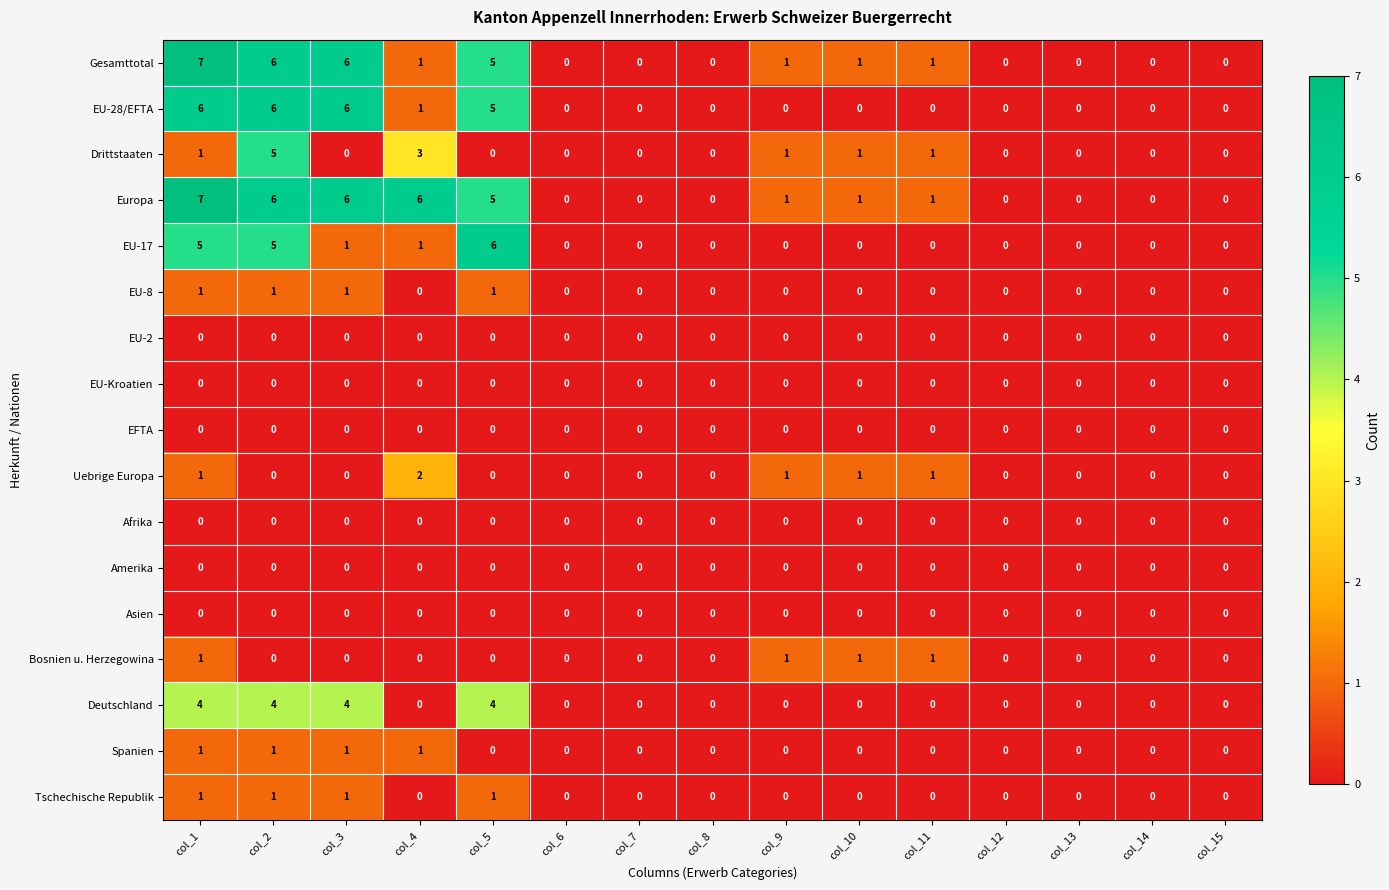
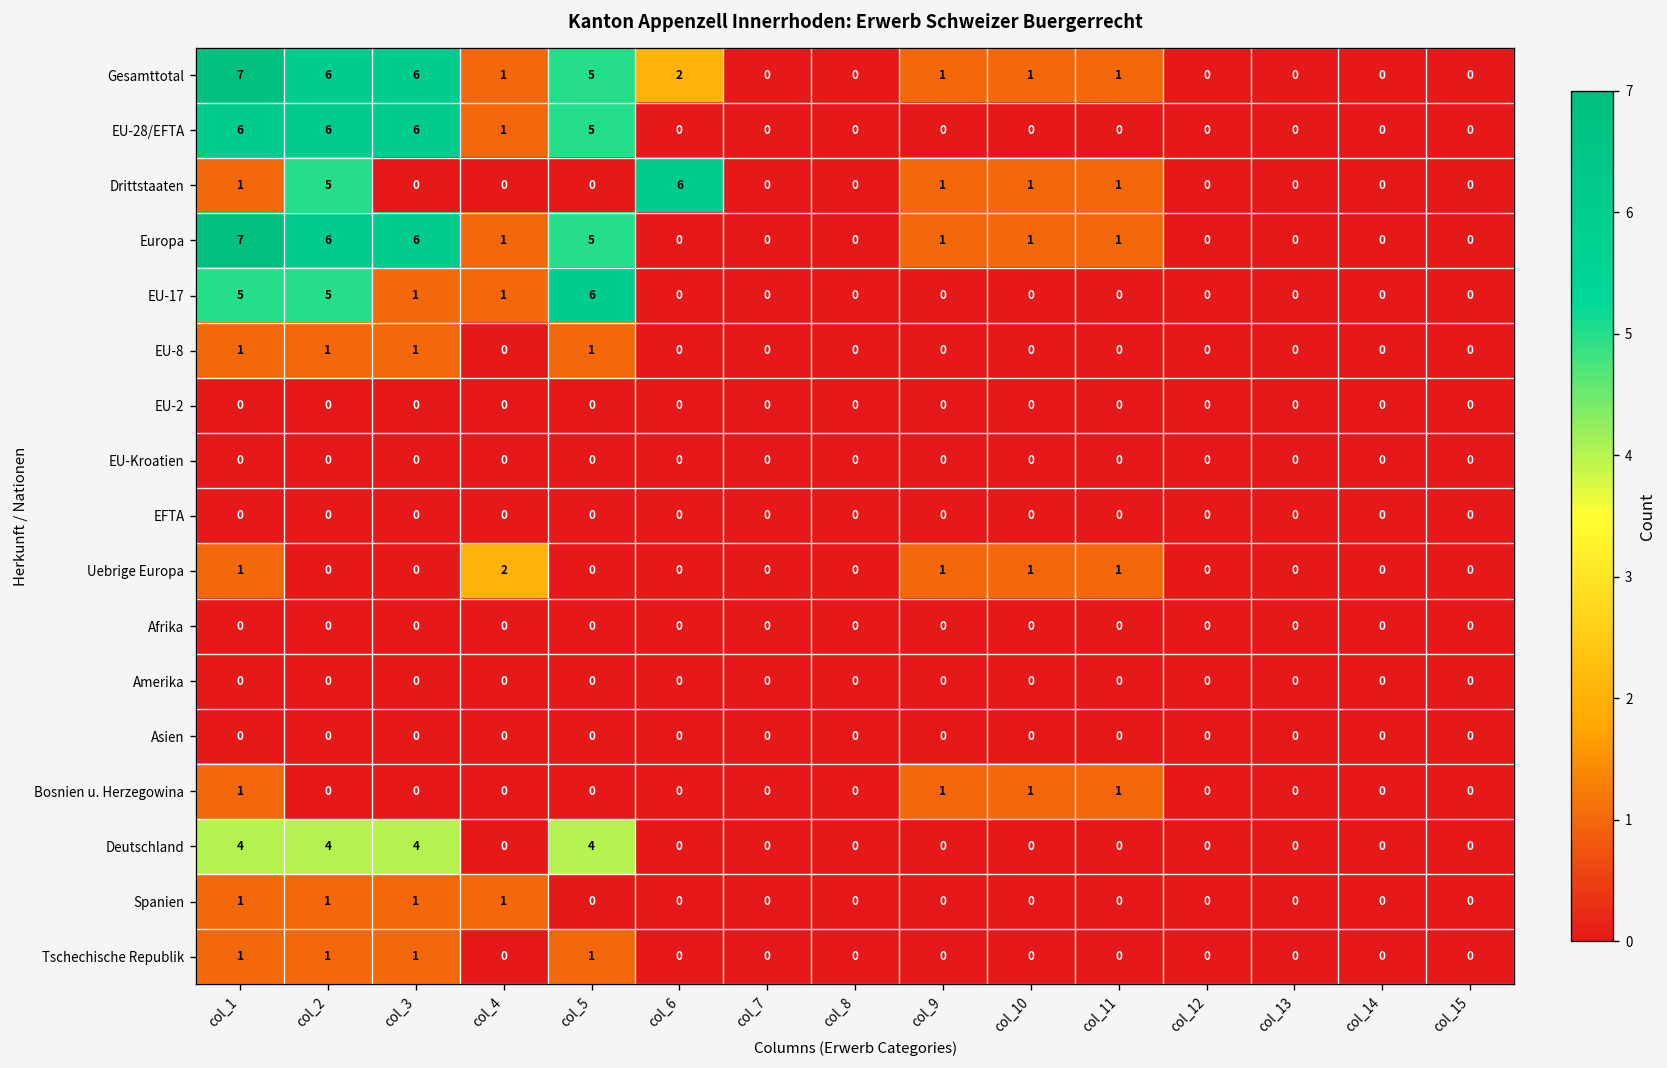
Gesamttotal, col_6: 0 -> 2
Drittstaaten, col_4: 3 -> 0
Drittstaaten, col_6: 0 -> 6
Europa, col_4: 6 -> 1
